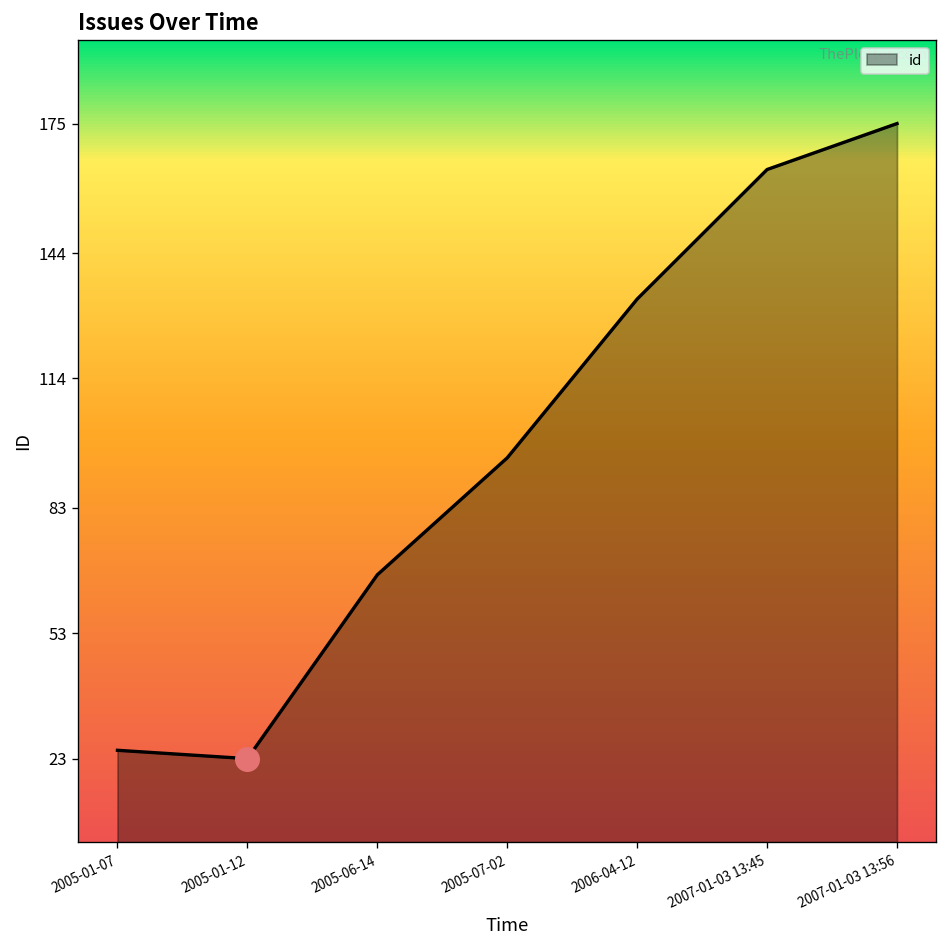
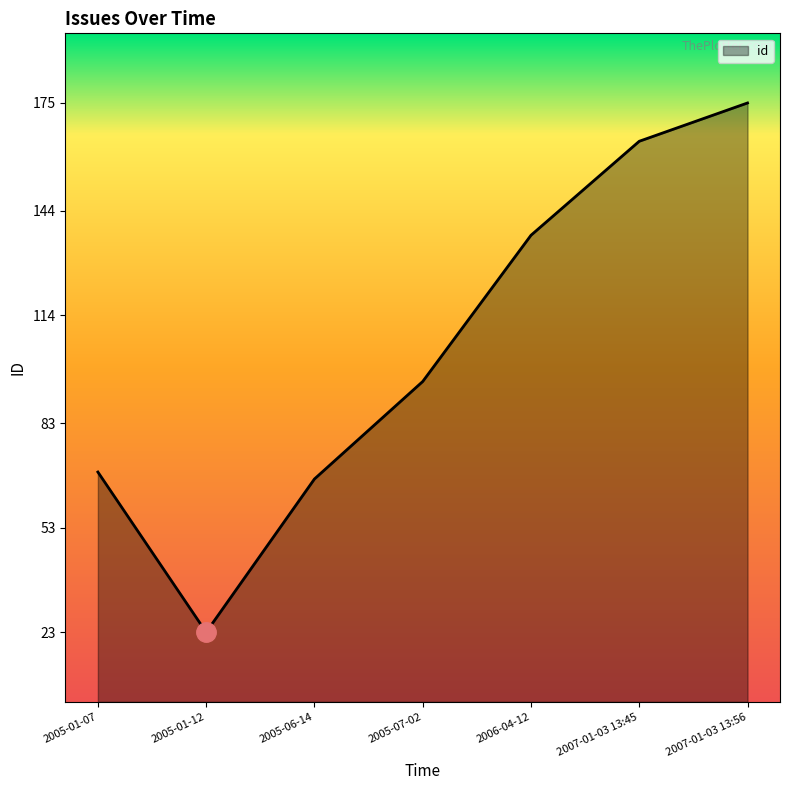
id, 2005-01-07: 25 -> 69
id, 2006-04-12: 133 -> 137
